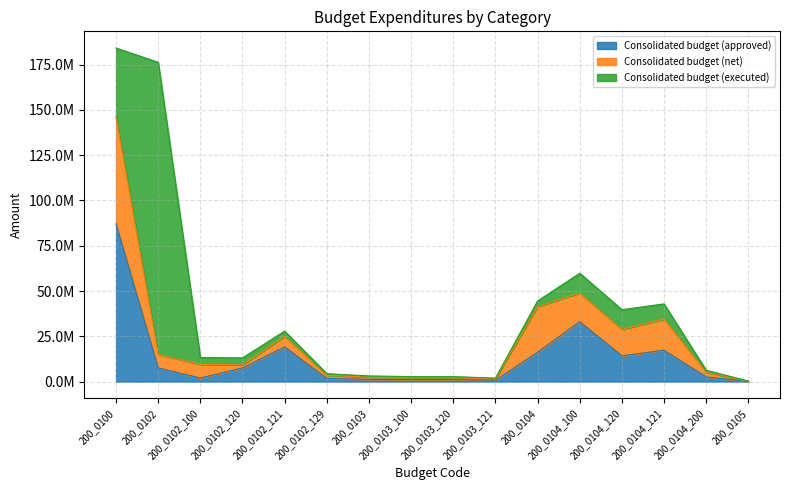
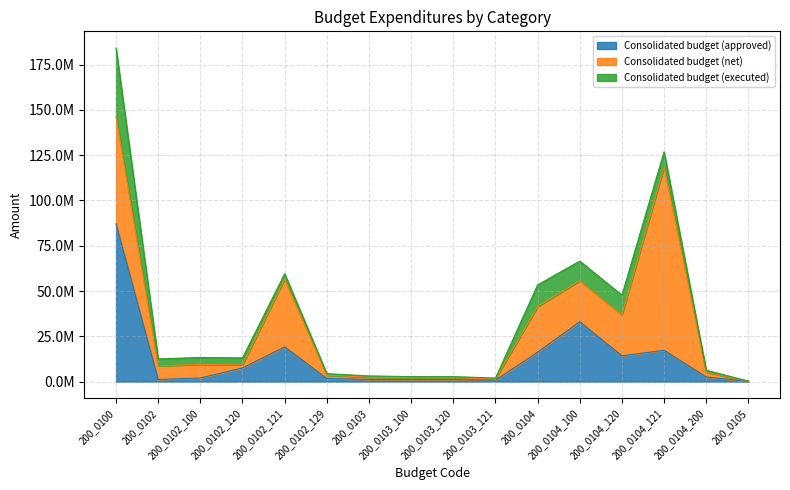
Consolidated budget (approved), 200_0102: 8000000 -> 1000000
Consolidated budget (executed), 200_0102: 161000000 -> 4000000
Consolidated budget (net), 200_0102_121: 6000000 -> 37000000
Consolidated budget (executed), 200_0104: 3000000 -> 12000000
Consolidated budget (net), 200_0104_100: 16000000 -> 23000000
Consolidated budget (net), 200_0104_120: 15000000 -> 23000000
Consolidated budget (net), 200_0104_121: 17000000 -> 101000000
